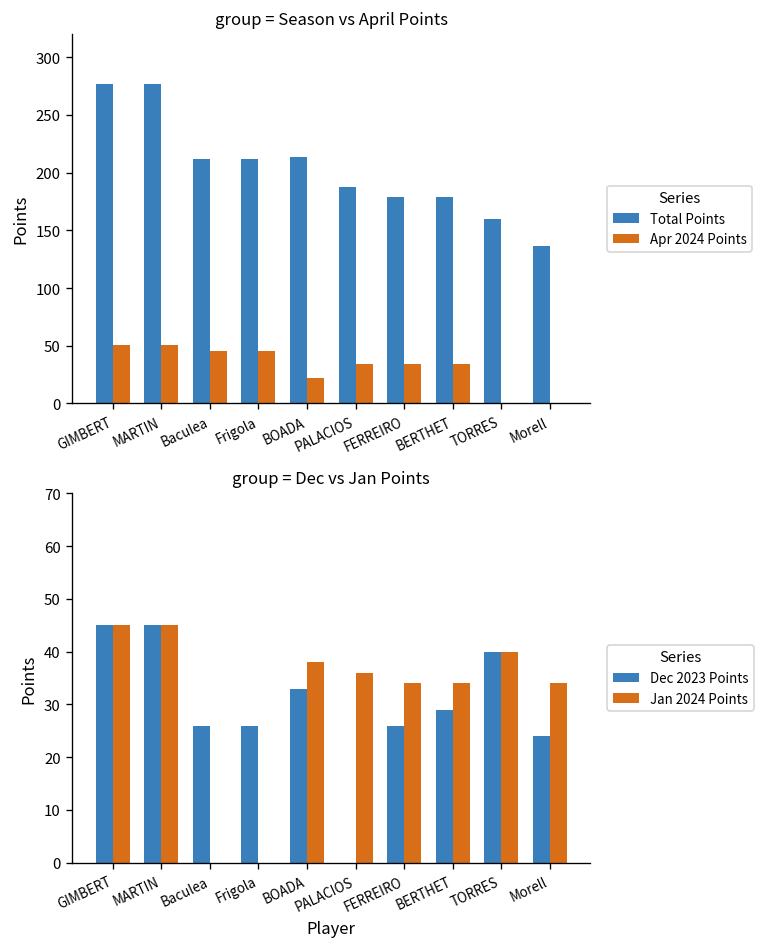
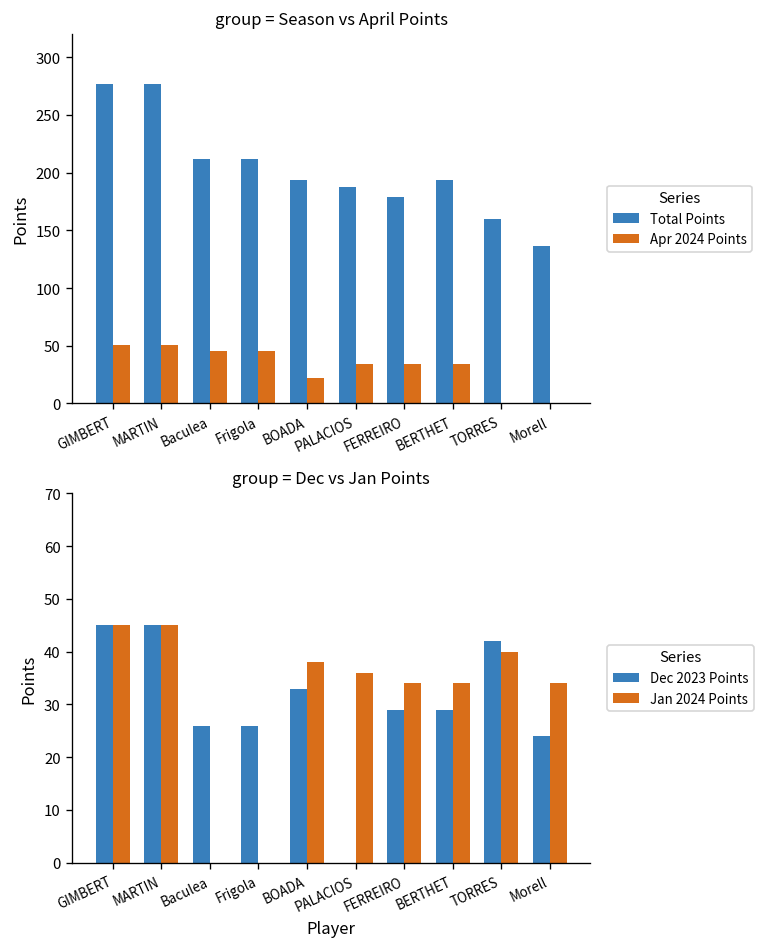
group = Season vs April Points, Total Points, BOADA: 210 -> 190
group = Season vs April Points, Total Points, BERTHET: 180 -> 190
group = Dec vs Jan Points, Dec 2023 Points, FERREIRO: 26 -> 29
group = Dec vs Jan Points, Dec 2023 Points, TORRES: 40 -> 42
